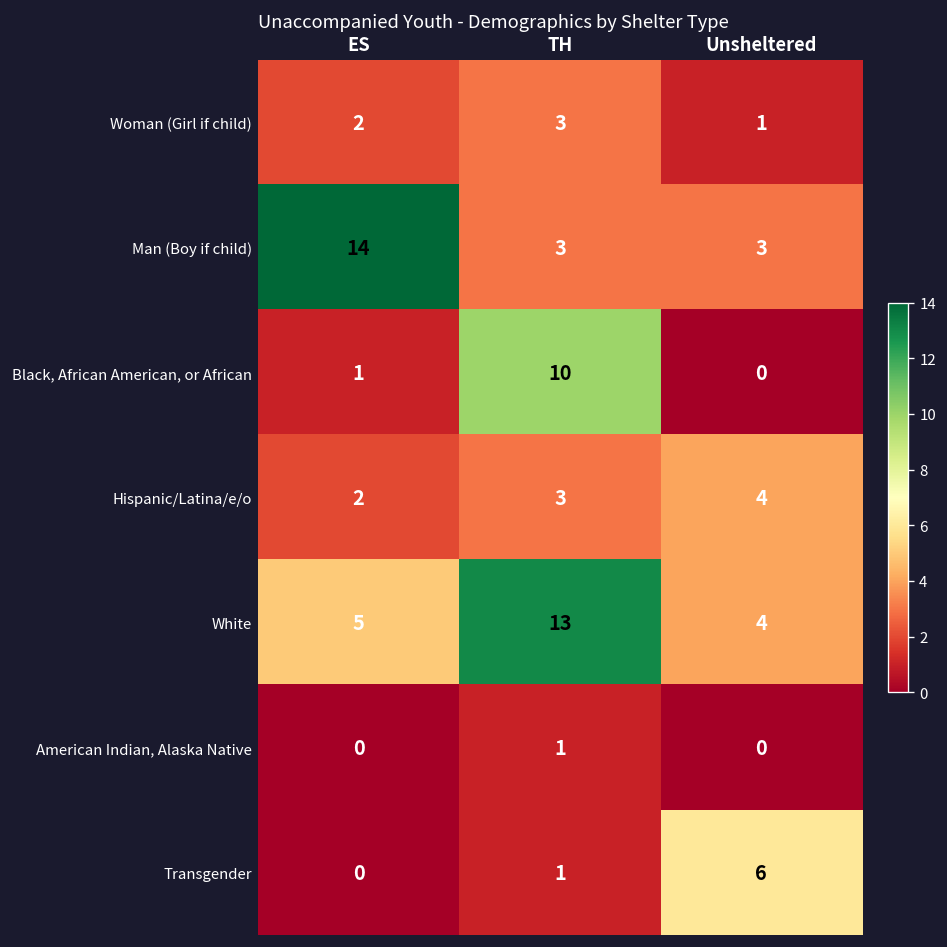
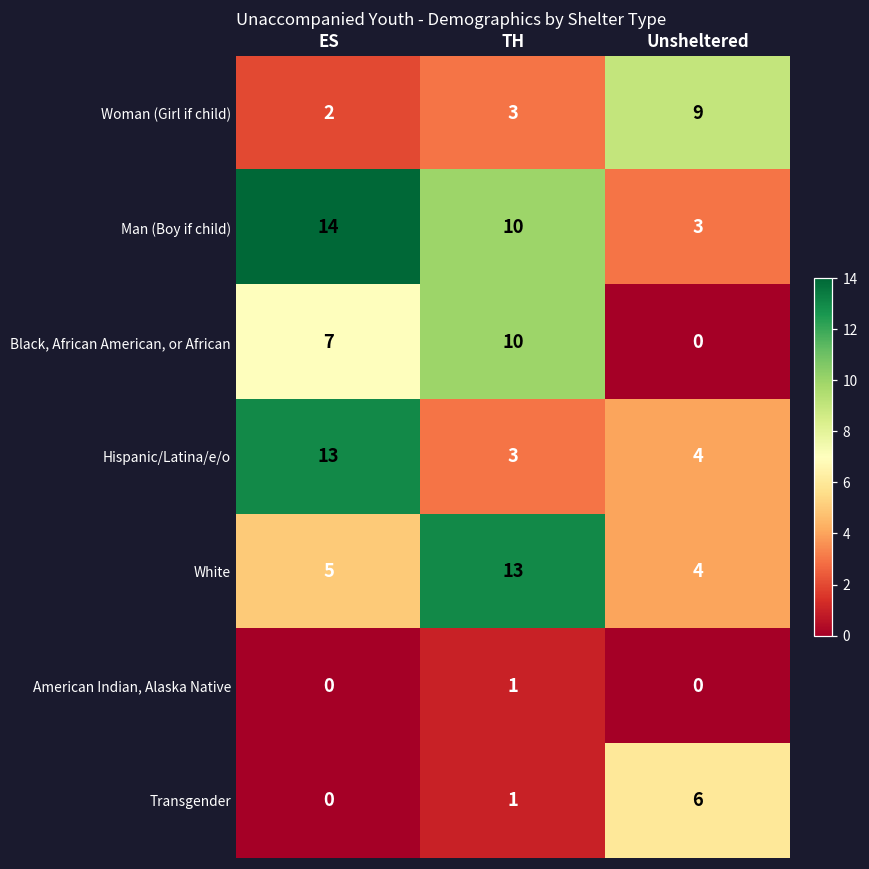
Woman (Girl if child), Unsheltered: 1 -> 9
Man (Boy if child), TH: 3 -> 10
Black, African American, or African, ES: 1 -> 7
Hispanic/Latina/e/o, ES: 2 -> 13
